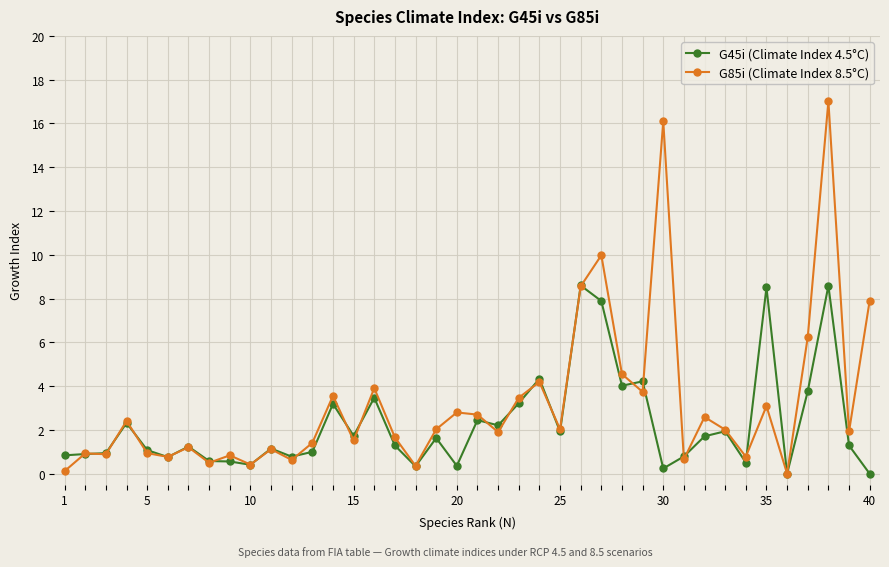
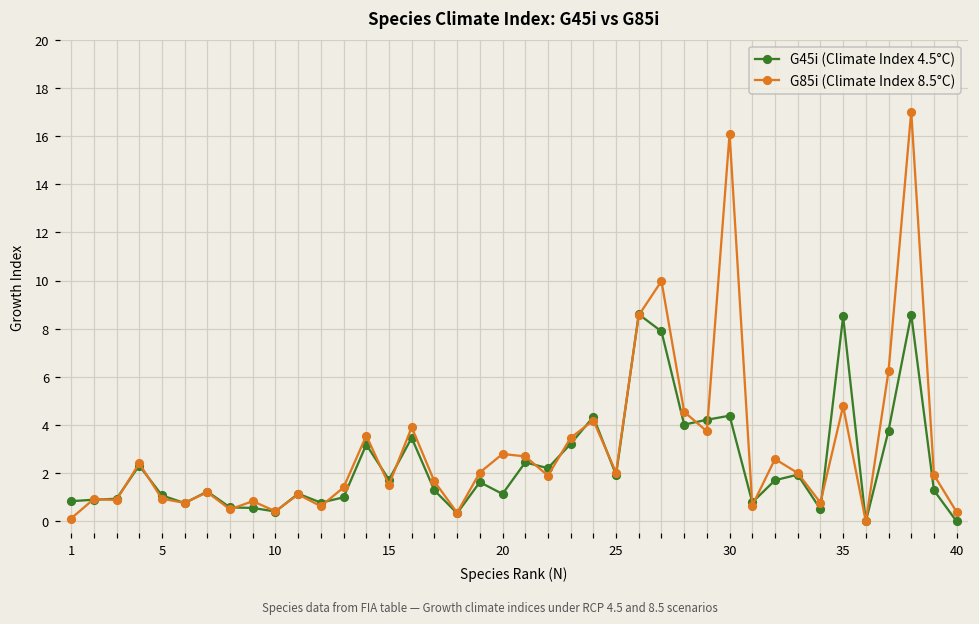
G45i (Climate Index 4.5°C), 20: 0.4 -> 1.1
G45i (Climate Index 4.5°C), 30: 0.2 -> 4.4
G85i (Climate Index 8.5°C), 35: 3.1 -> 4.8
G85i (Climate Index 8.5°C), 40: 7.9 -> 0.4
